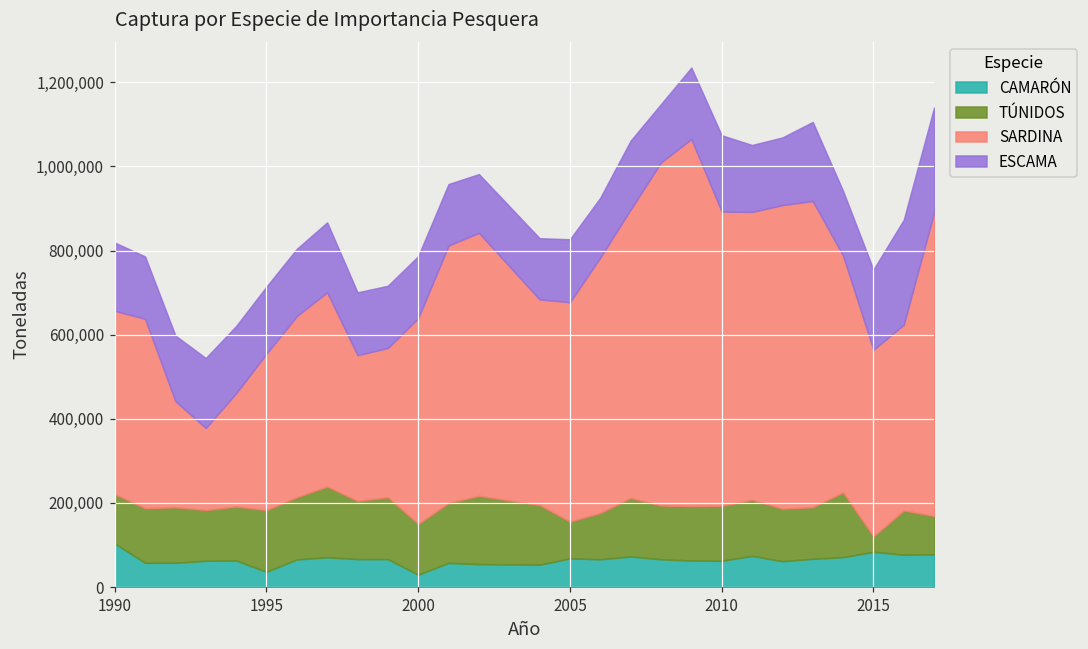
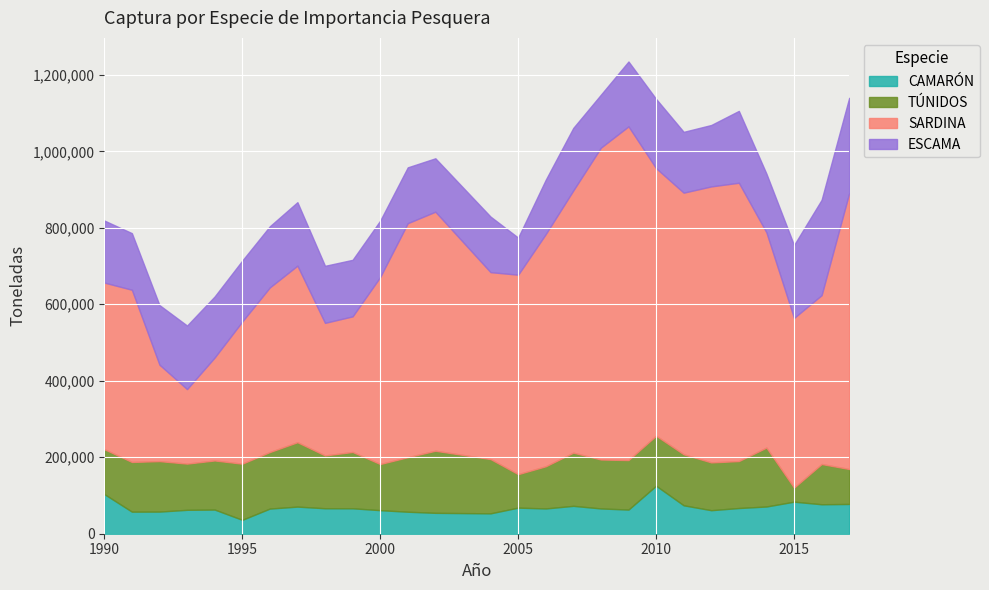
CAMARÓN, 2000: 30,000 -> 60,000
ESCAMA, 2005: 150,000 -> 100,000
CAMARÓN, 2010: 60,000 -> 130,000
